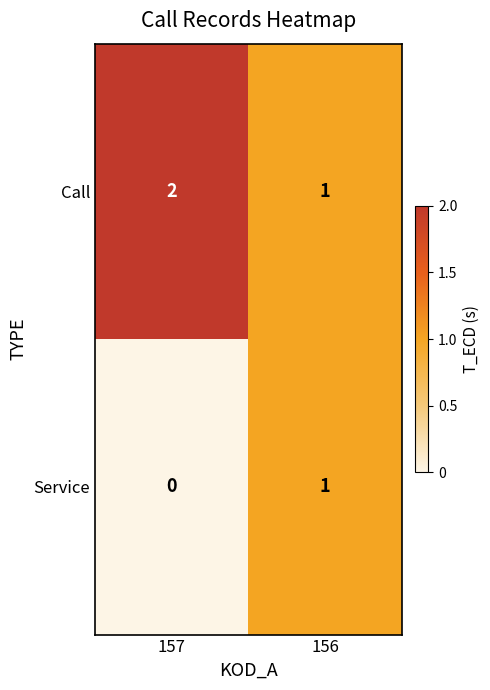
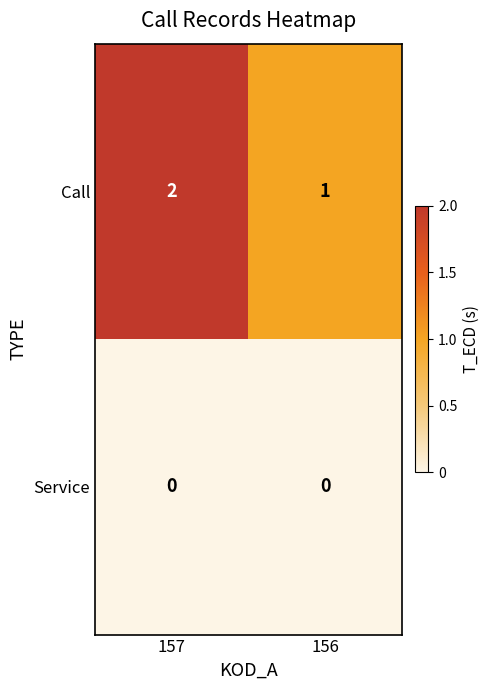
Service, 156: 1 -> 0
